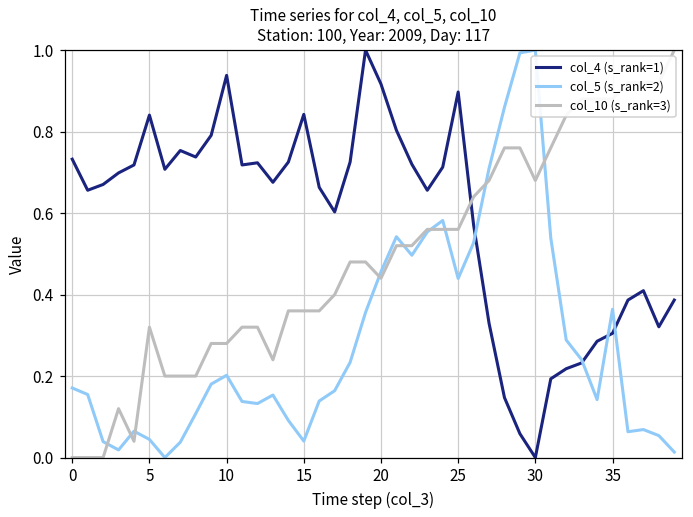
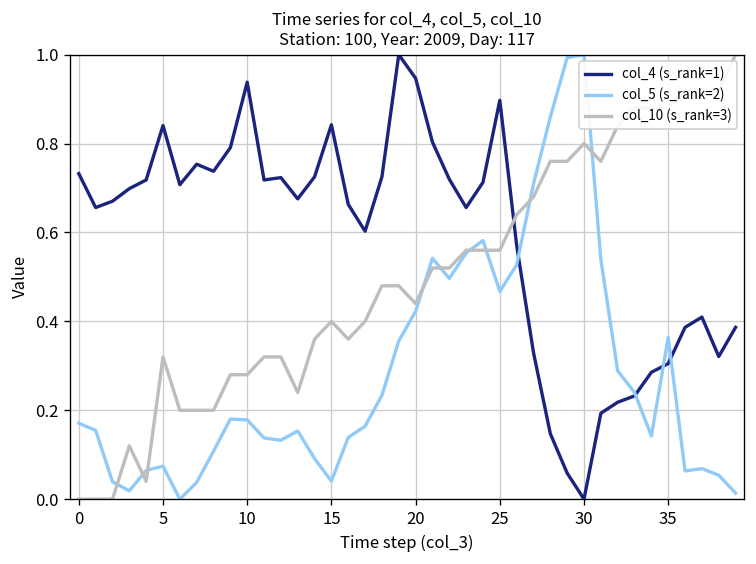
col_5 (s_rank=2), 5: 0.04 -> 0.07
col_5 (s_rank=2), 10: 0.20 -> 0.18
col_10 (s_rank=3), 15: 0.36 -> 0.40
col_4 (s_rank=1), 20: 0.92 -> 0.95
col_5 (s_rank=2), 20: 0.46 -> 0.42
col_5 (s_rank=2), 25: 0.44 -> 0.47
col_10 (s_rank=3), 30: 0.68 -> 0.80
